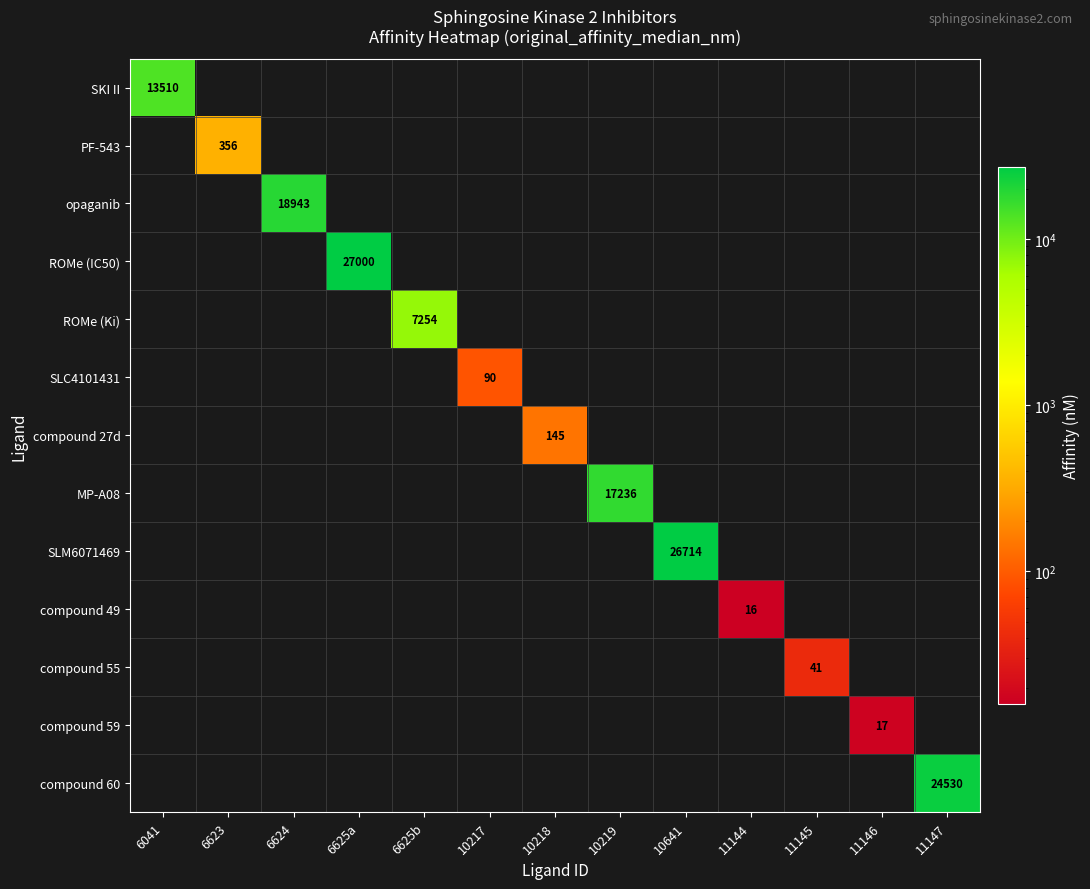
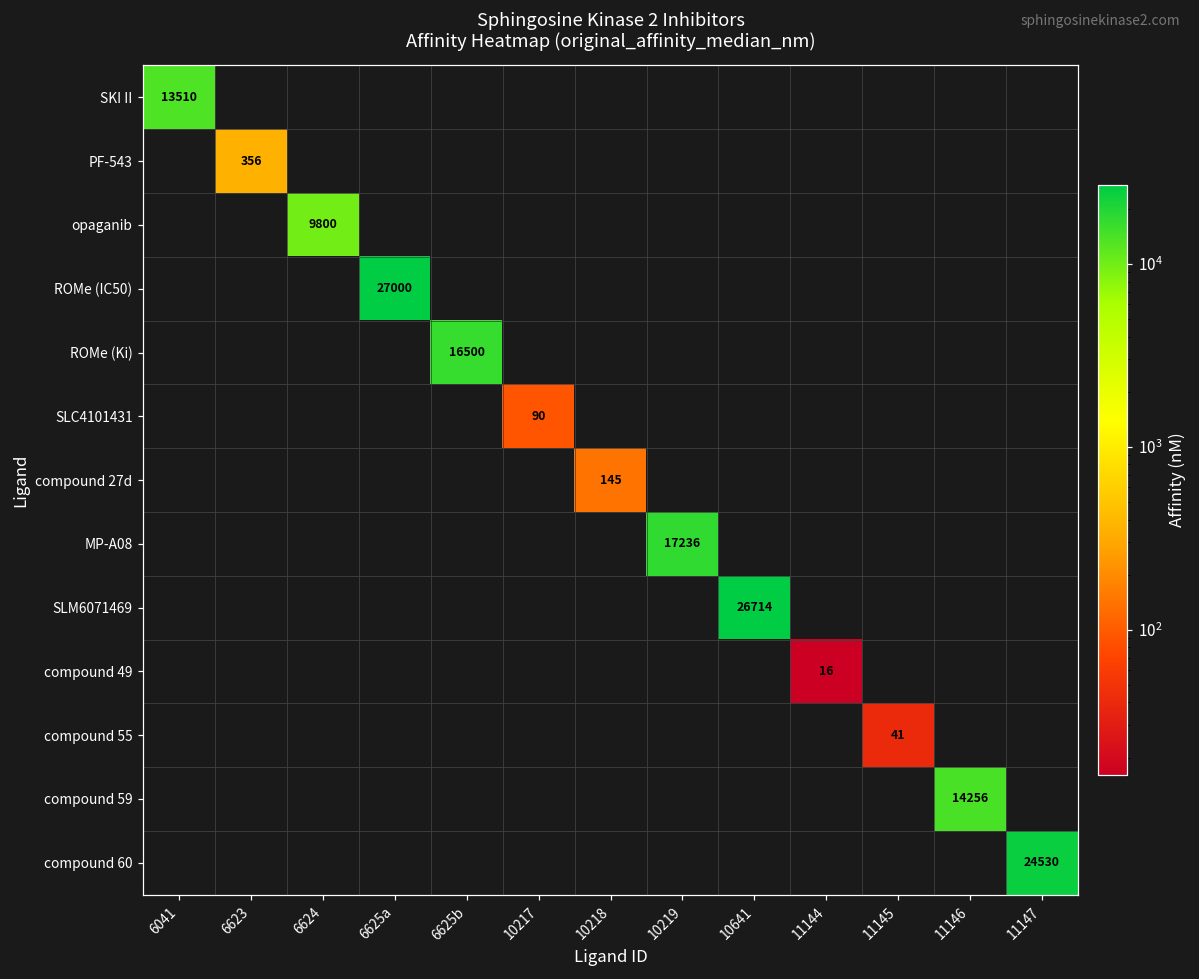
opaganib, 6624: 18943 -> 9800
ROMe (Ki), 6625b: 7254 -> 16500
compound 59, 11146: 17 -> 14256
